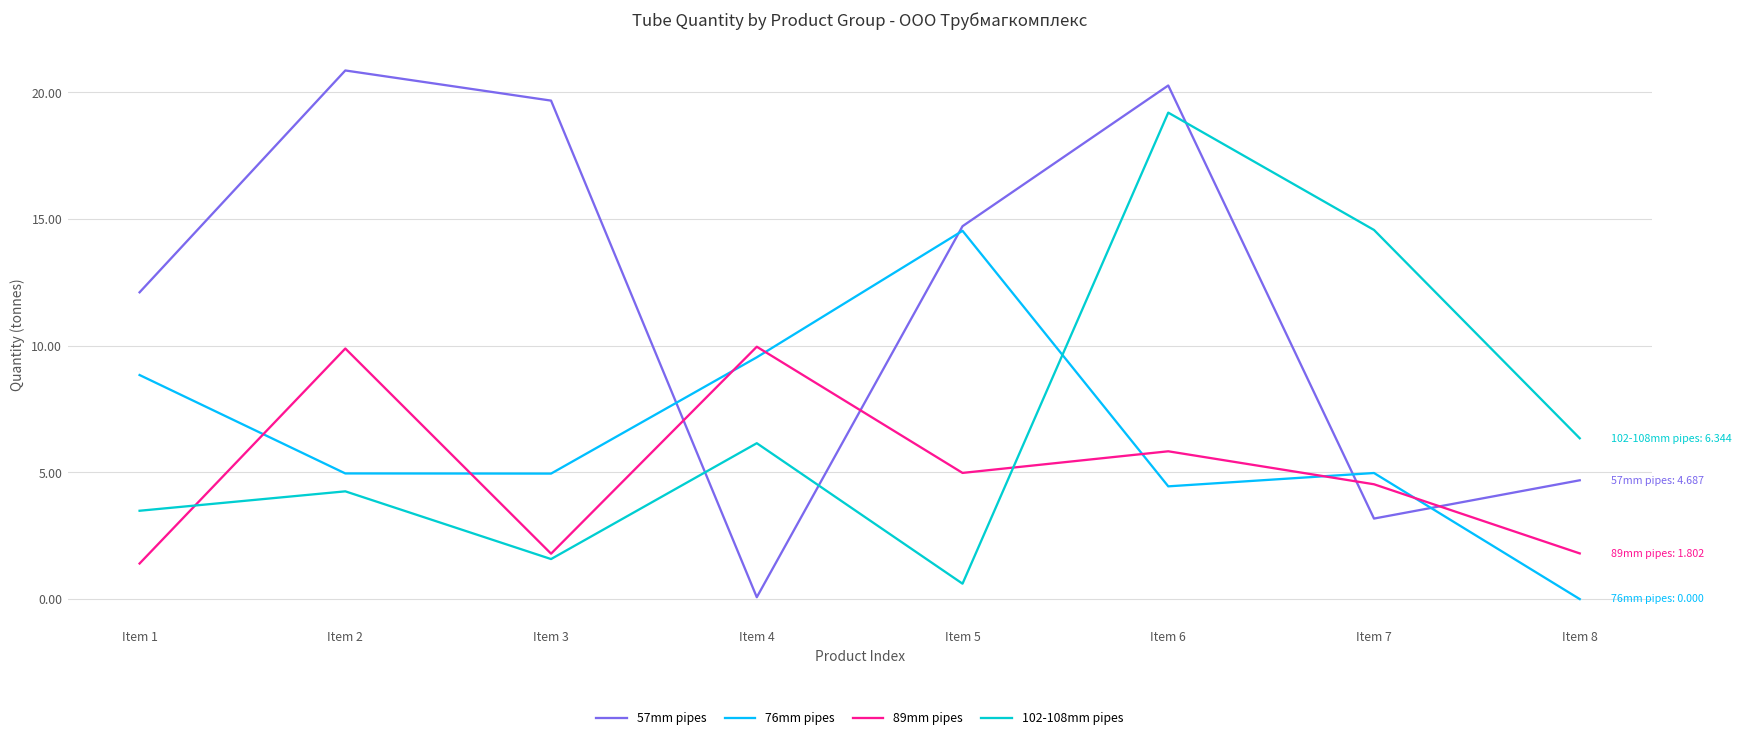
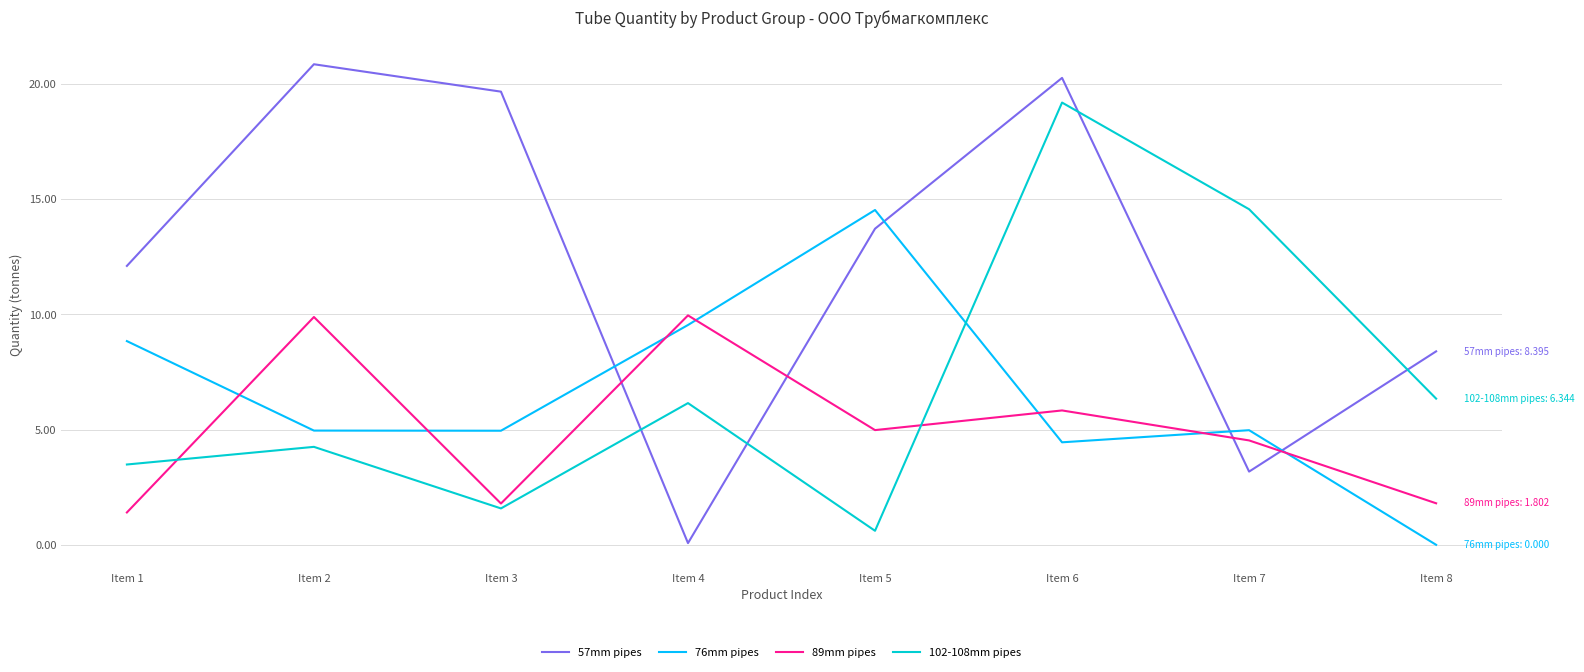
57mm pipes, Item 5: 14.7 -> 13.7
57mm pipes, Item 8: 4.687 -> 8.395
